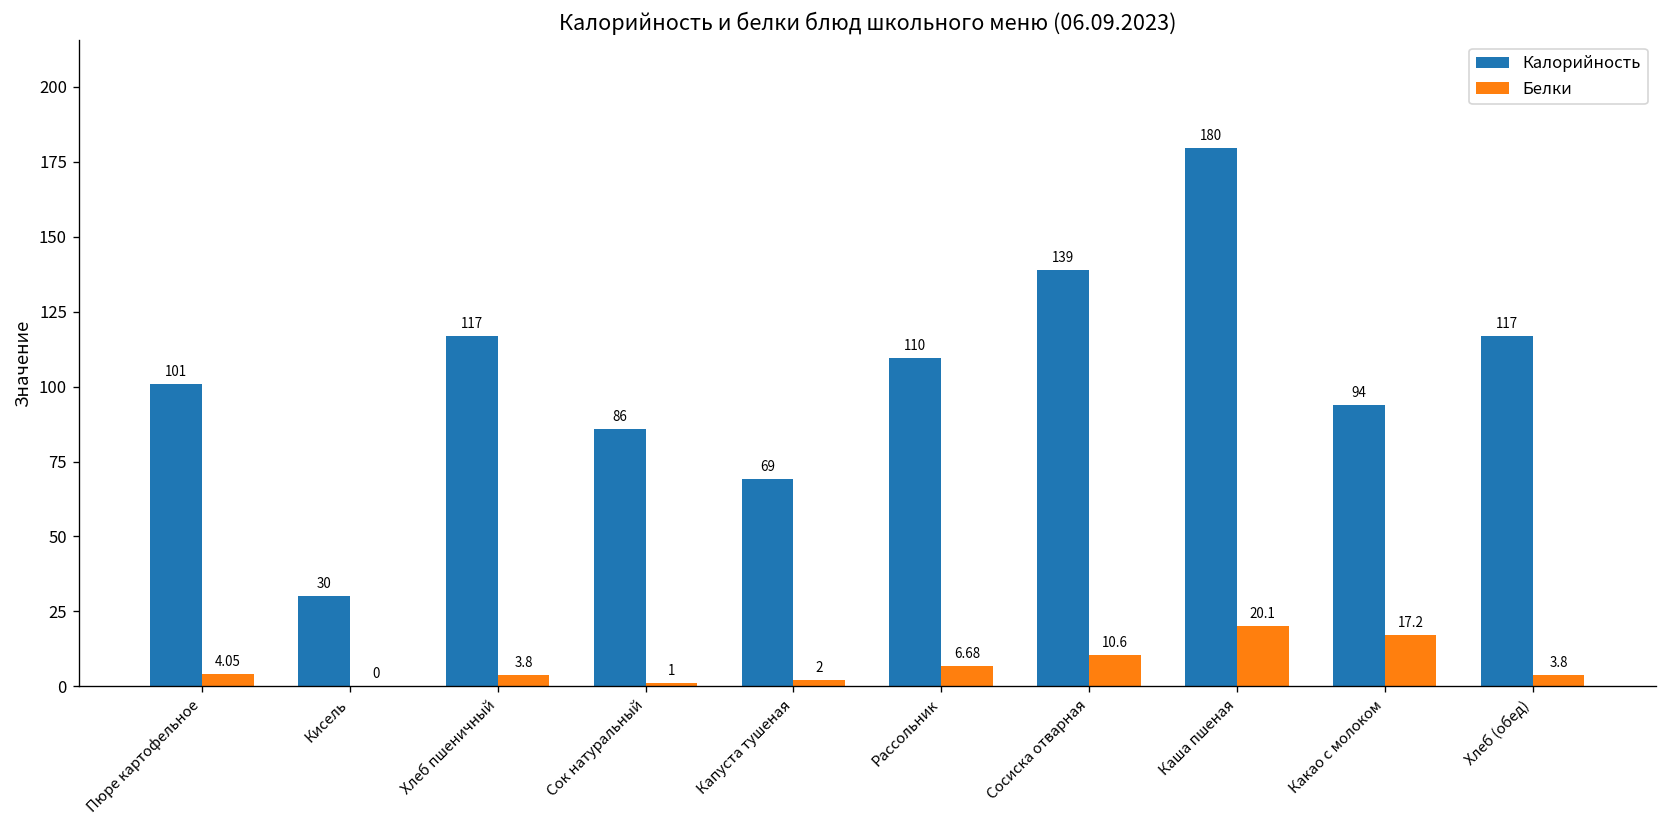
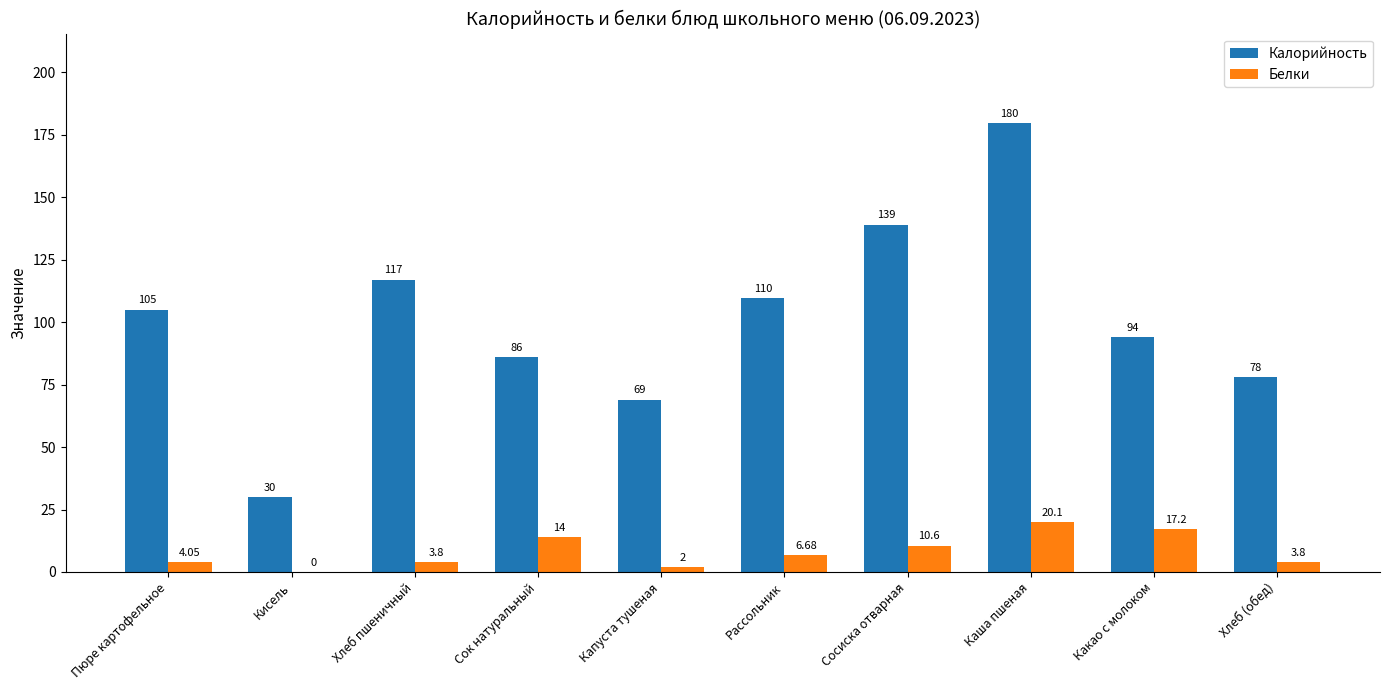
Калорийность, Пюре картофельное: 101 -> 105
Белки, Сок натуральный: 1 -> 14
Калорийность, Хлеб (обед): 117 -> 78
